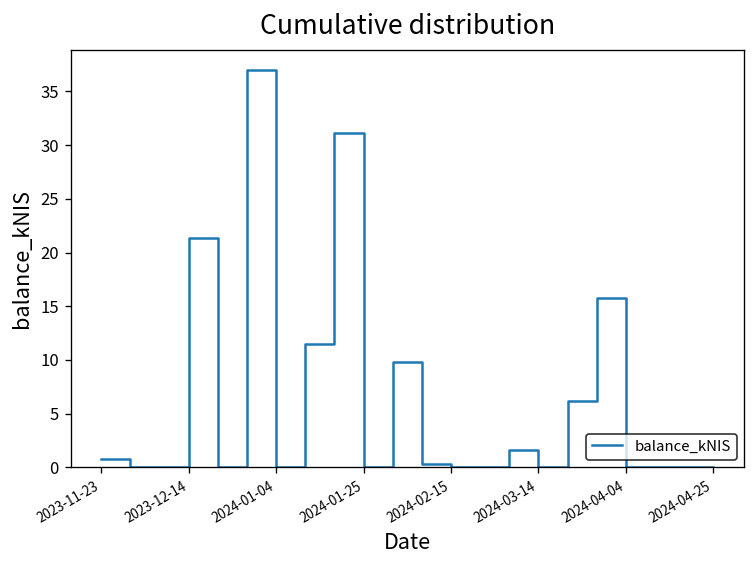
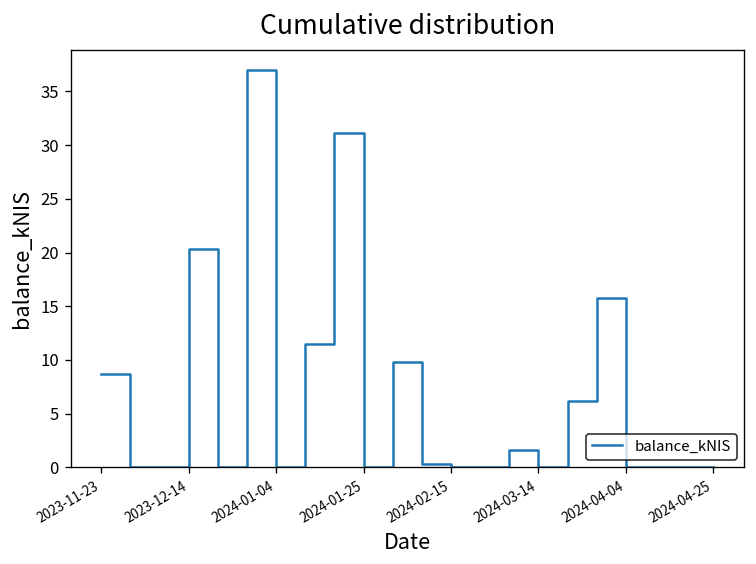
2023-11-23: 1 -> 9
2023-12-14: 21 -> 20
